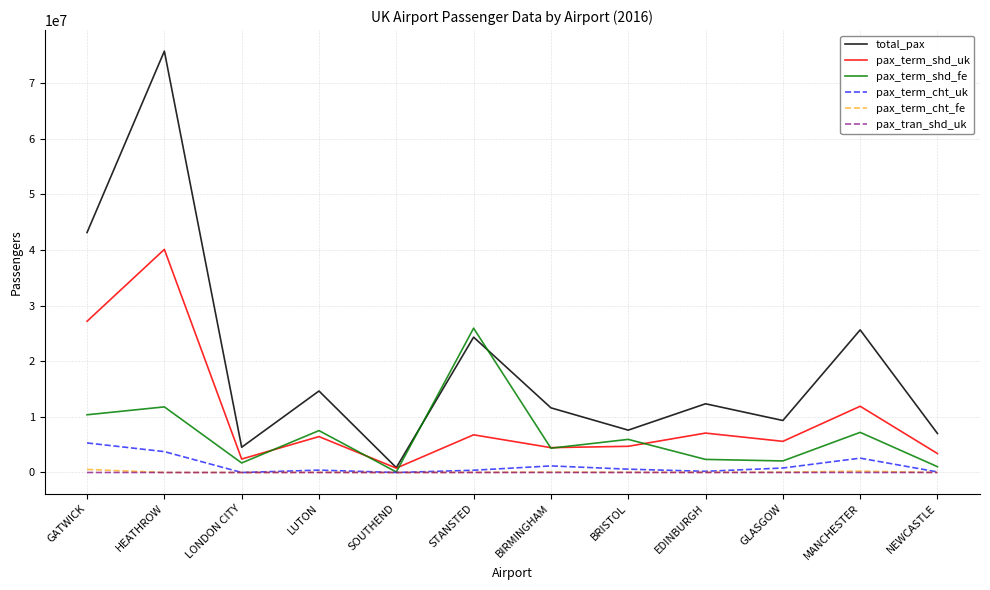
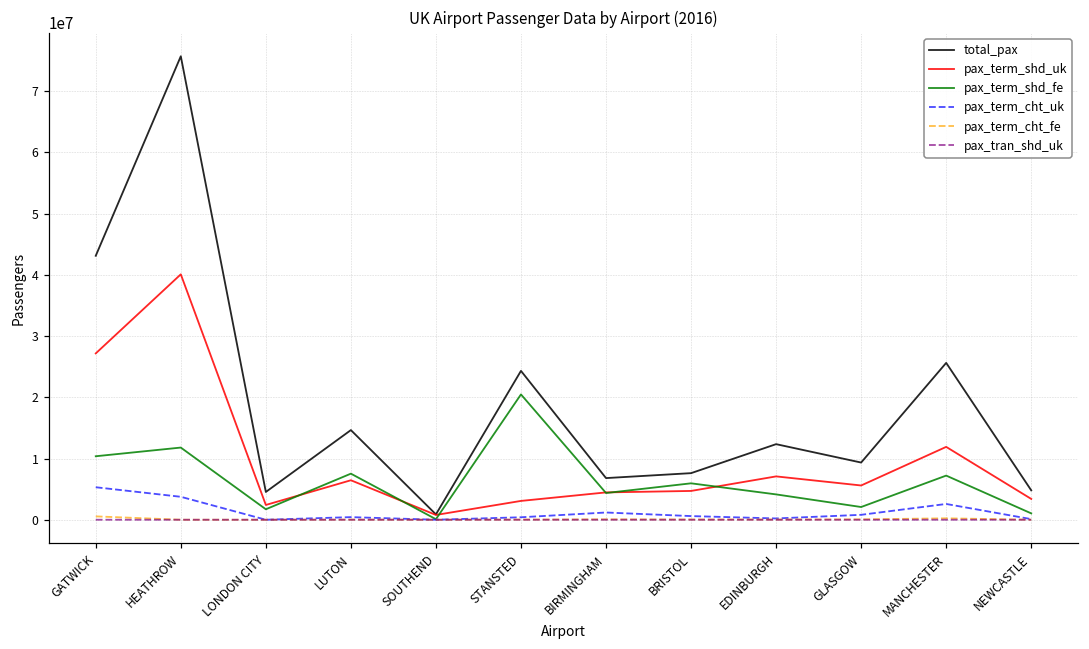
pax_term_shd_uk, STANSTED: 7000000 -> 3000000
pax_term_shd_fe, STANSTED: 26000000 -> 20000000
total_pax, BIRMINGHAM: 12000000 -> 7000000
pax_term_shd_fe, EDINBURGH: 2000000 -> 4000000
total_pax, NEWCASTLE: 7000000 -> 5000000
